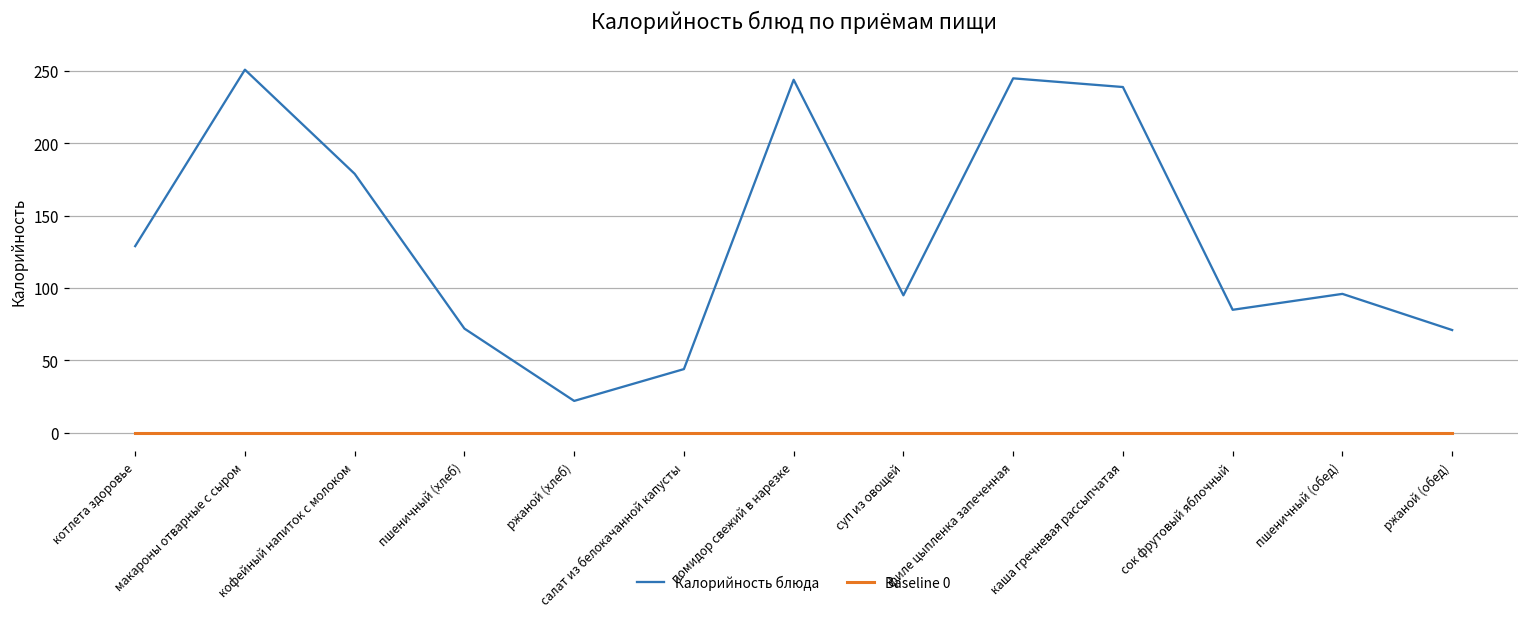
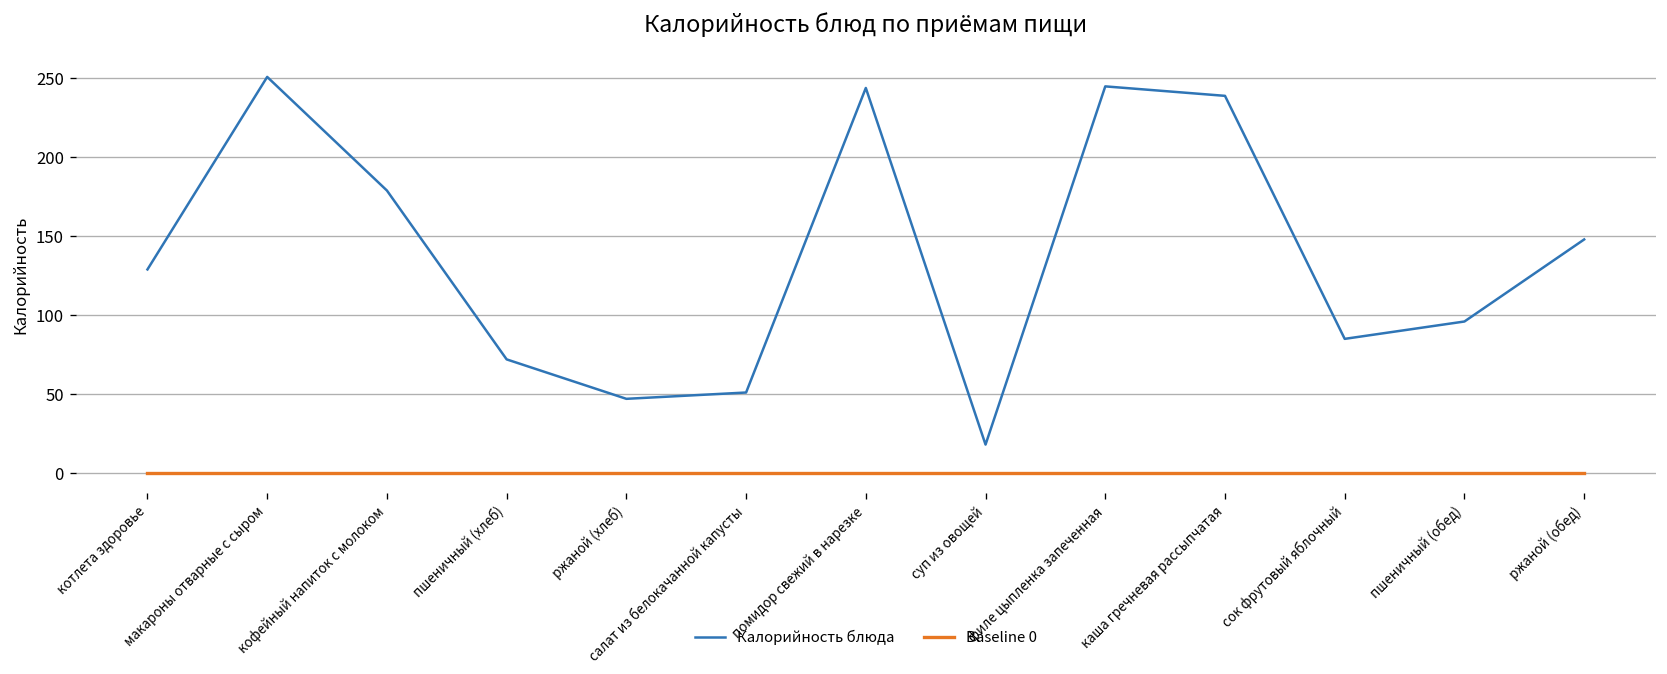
Калорийность блюда, ржаной (хлеб): 22 -> 47
Калорийность блюда, салат из белокачанной капусты: 44 -> 51
Калорийность блюда, суп из овощей: 95 -> 18
Калорийность блюда, ржаной (обед): 71 -> 148
